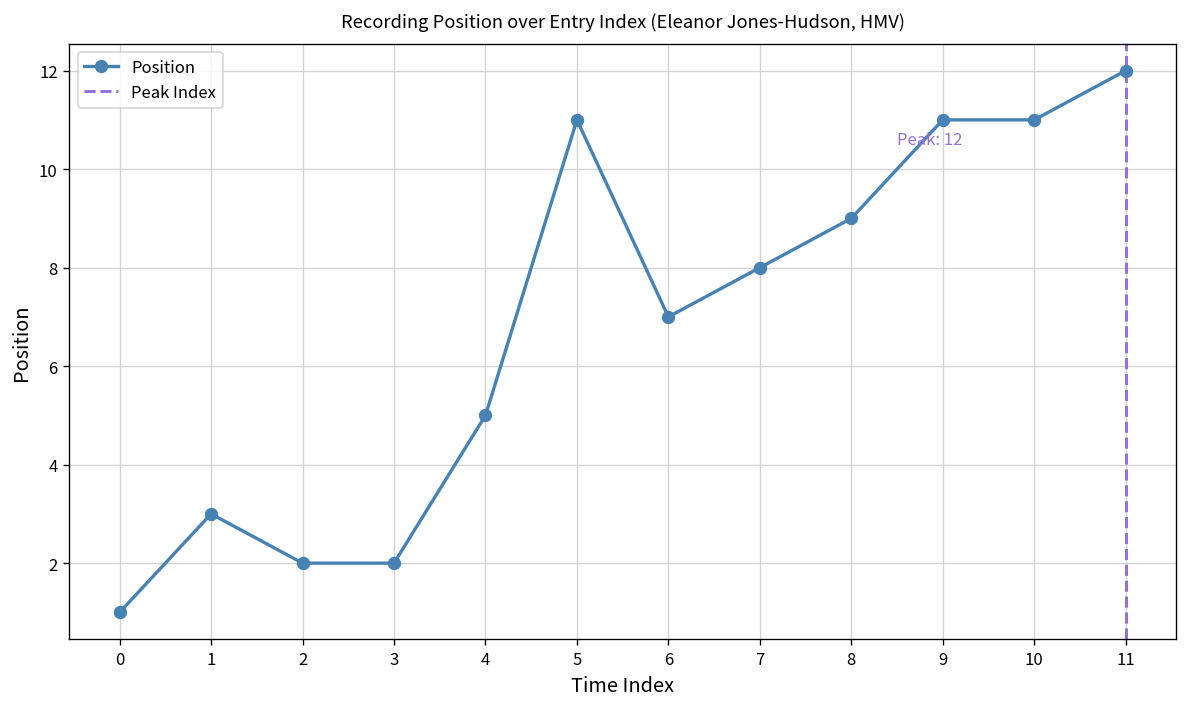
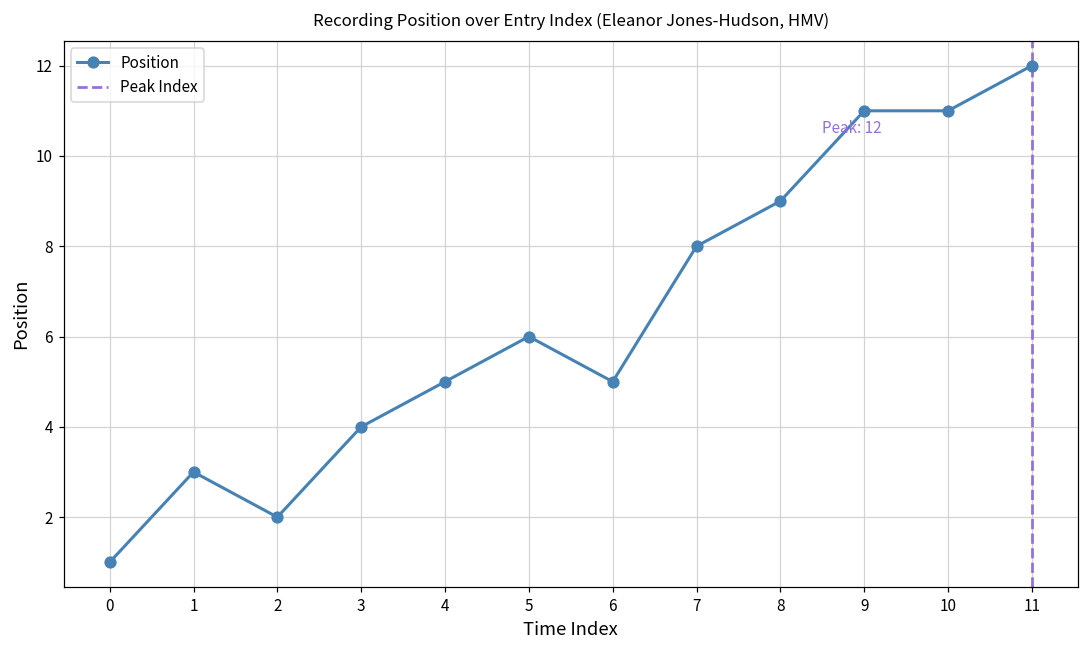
3: 2 -> 4
5: 11 -> 6
6: 7 -> 5
